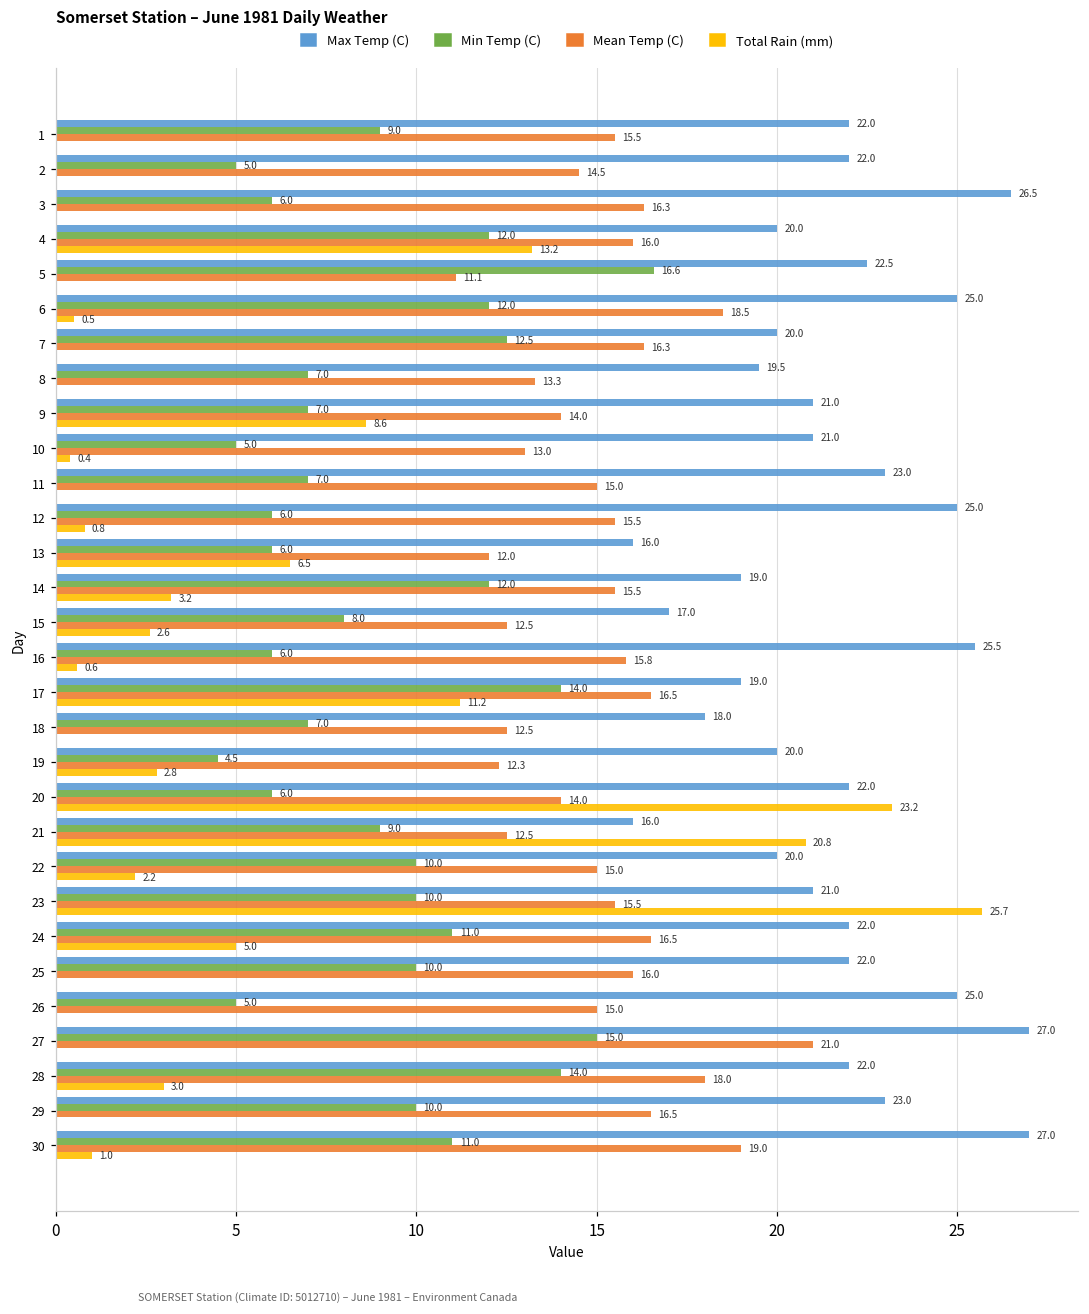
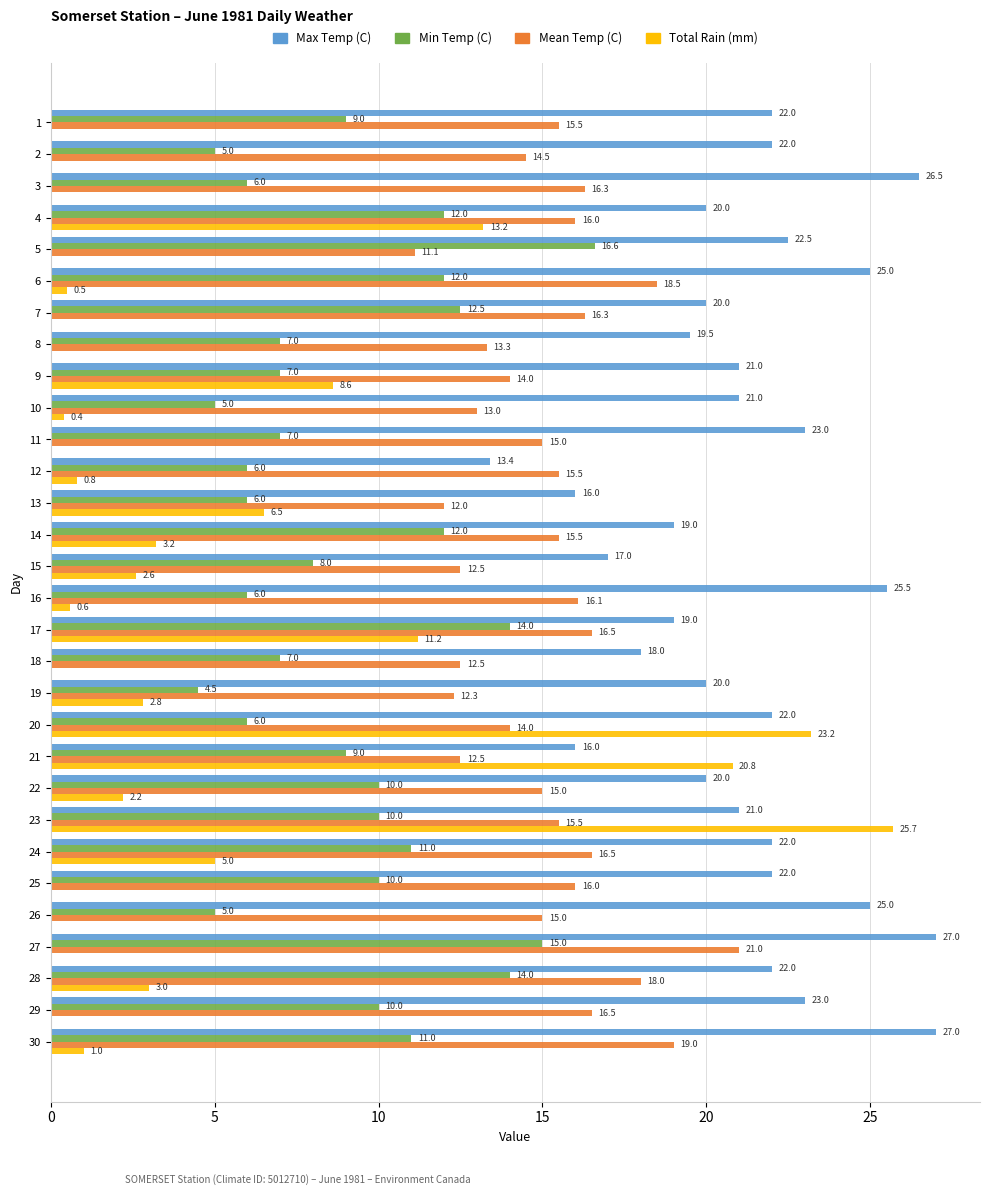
Max Temp (C), 12: 25.0 -> 13.4
Mean Temp (C), 16: 15.8 -> 16.1
